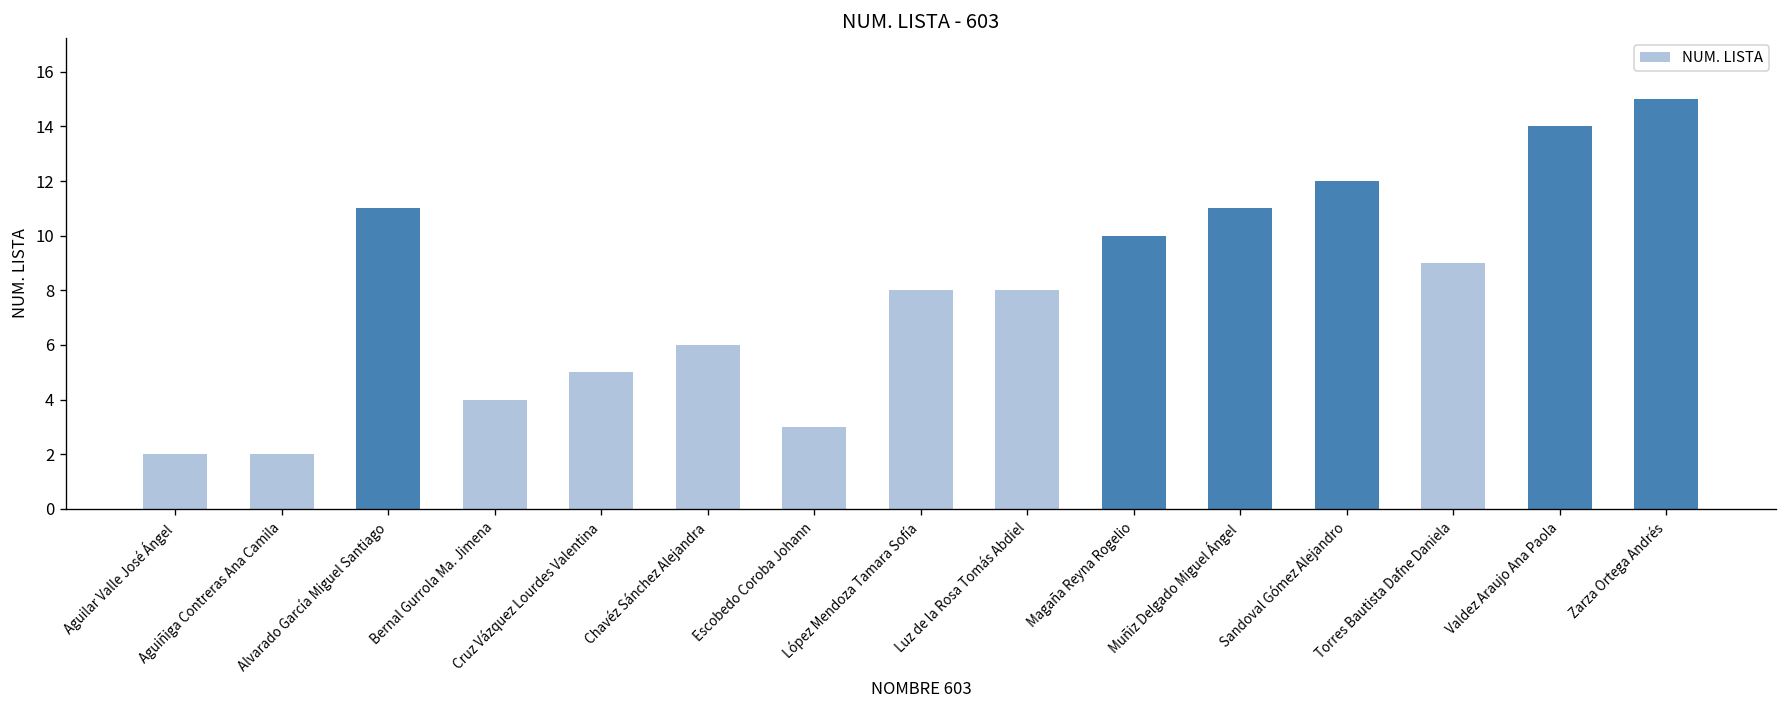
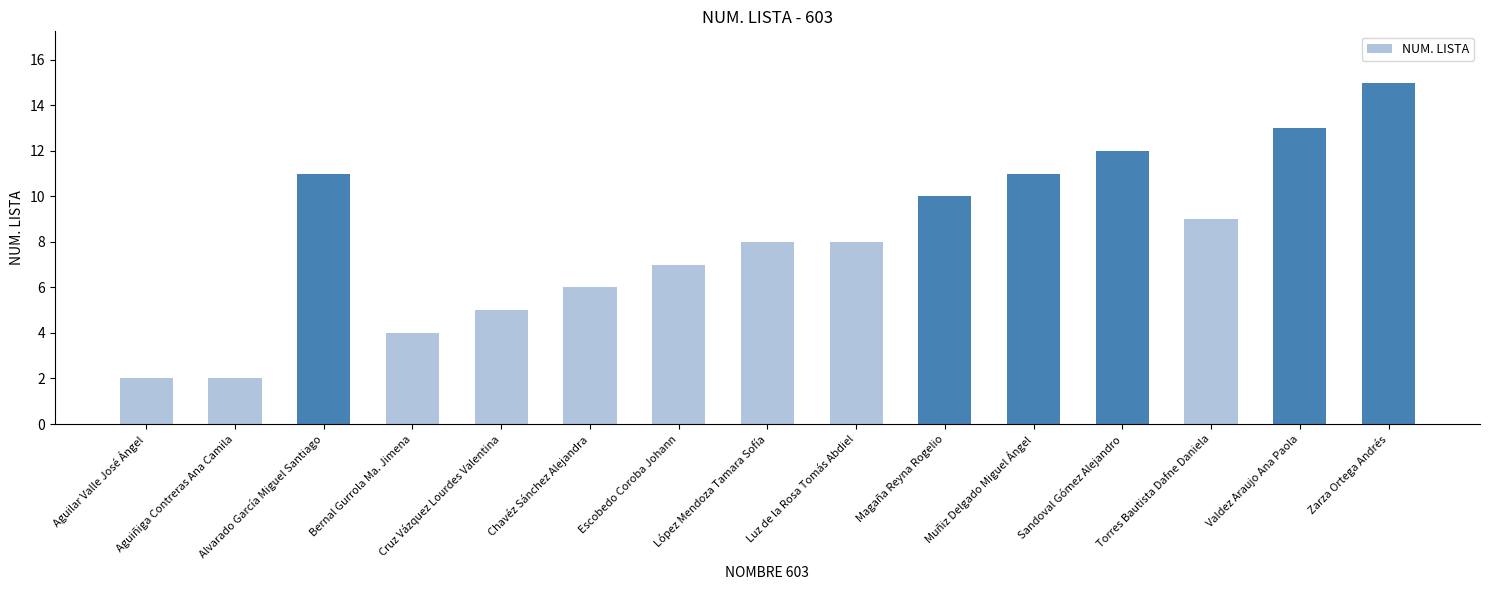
Escobedo Coroba Johann: 3 -> 7
Valdez Araujo Ana Paola: 14 -> 13
